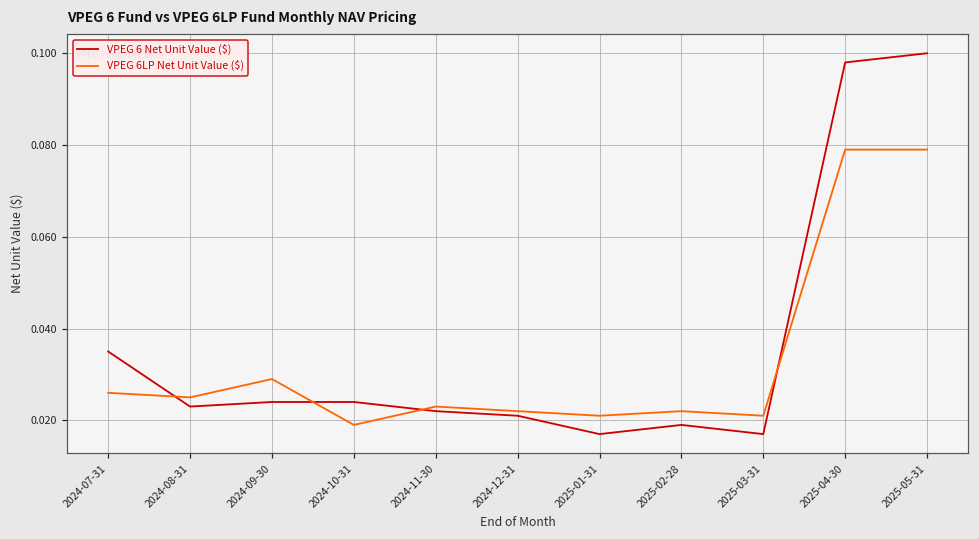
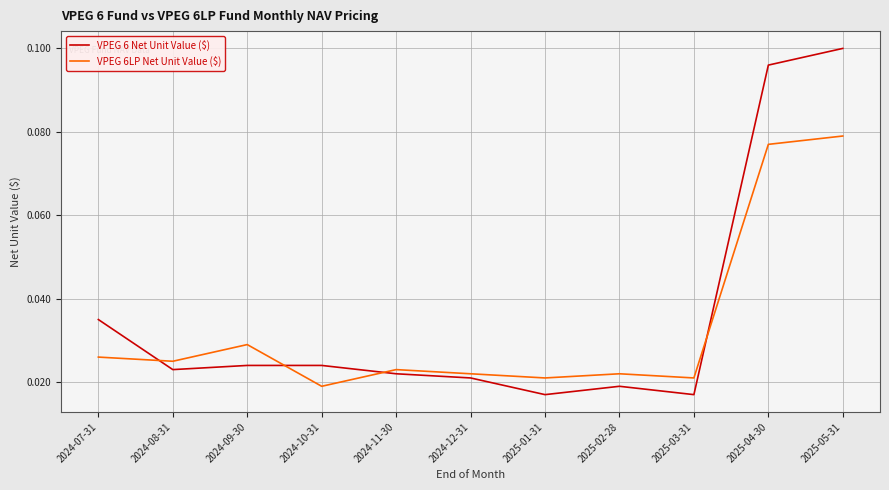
VPEG 6 Net Unit Value ($), 2025-04-30: 0.098 -> 0.096
VPEG 6LP Net Unit Value ($), 2025-04-30: 0.079 -> 0.077
